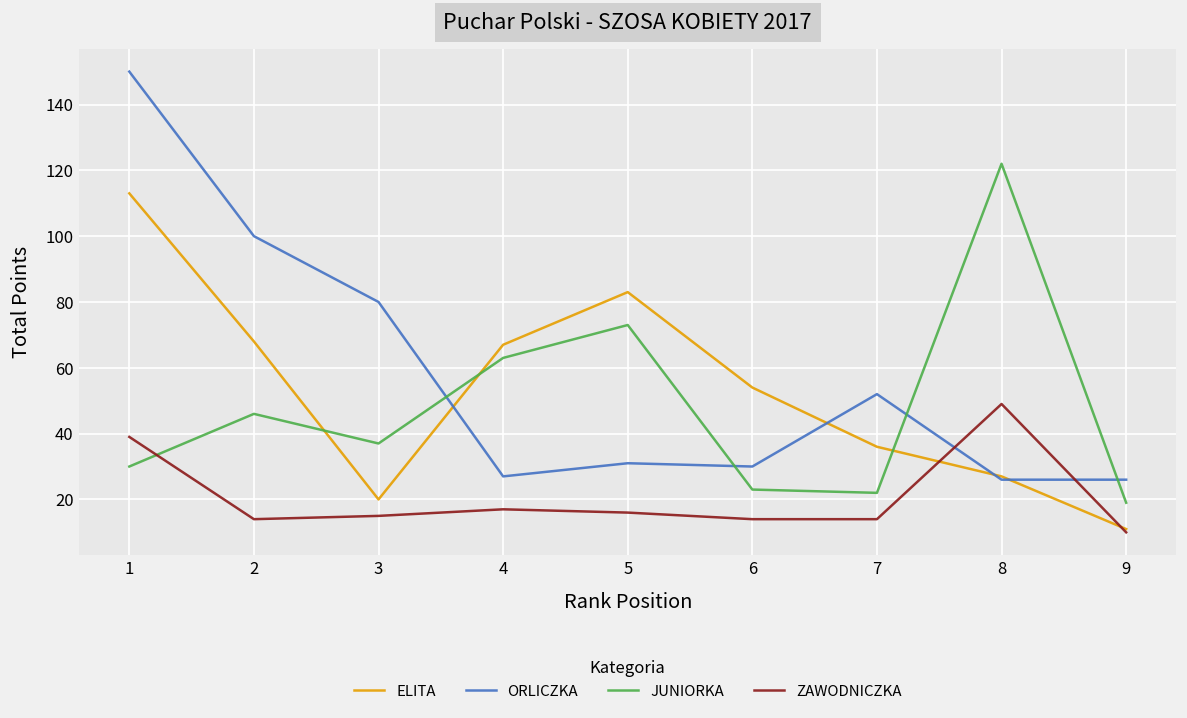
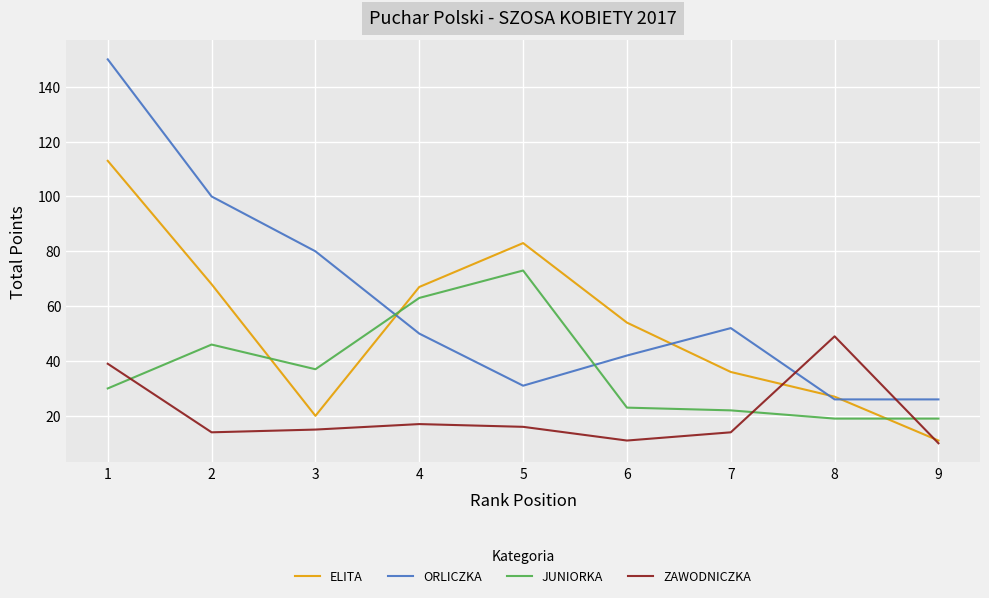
ORLICZKA, 4: 27 -> 50
ORLICZKA, 6: 30 -> 42
ZAWODNICZKA, 6: 14 -> 11
JUNIORKA, 8: 122 -> 19
